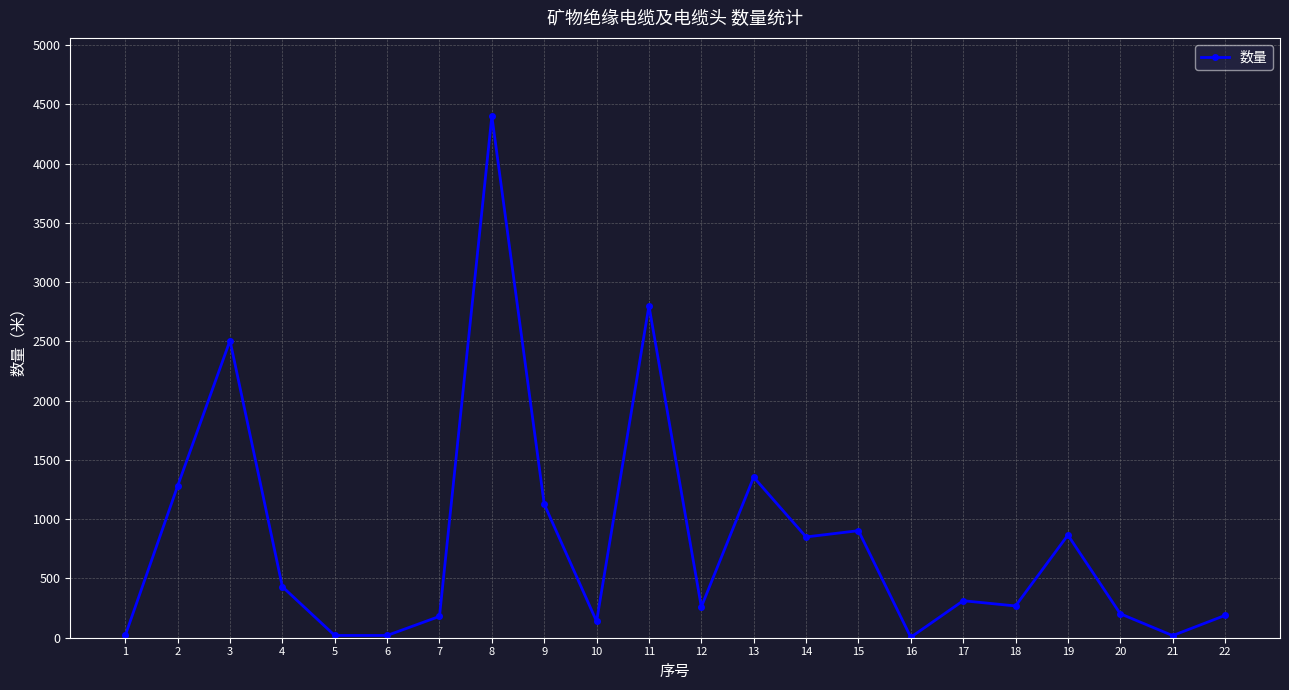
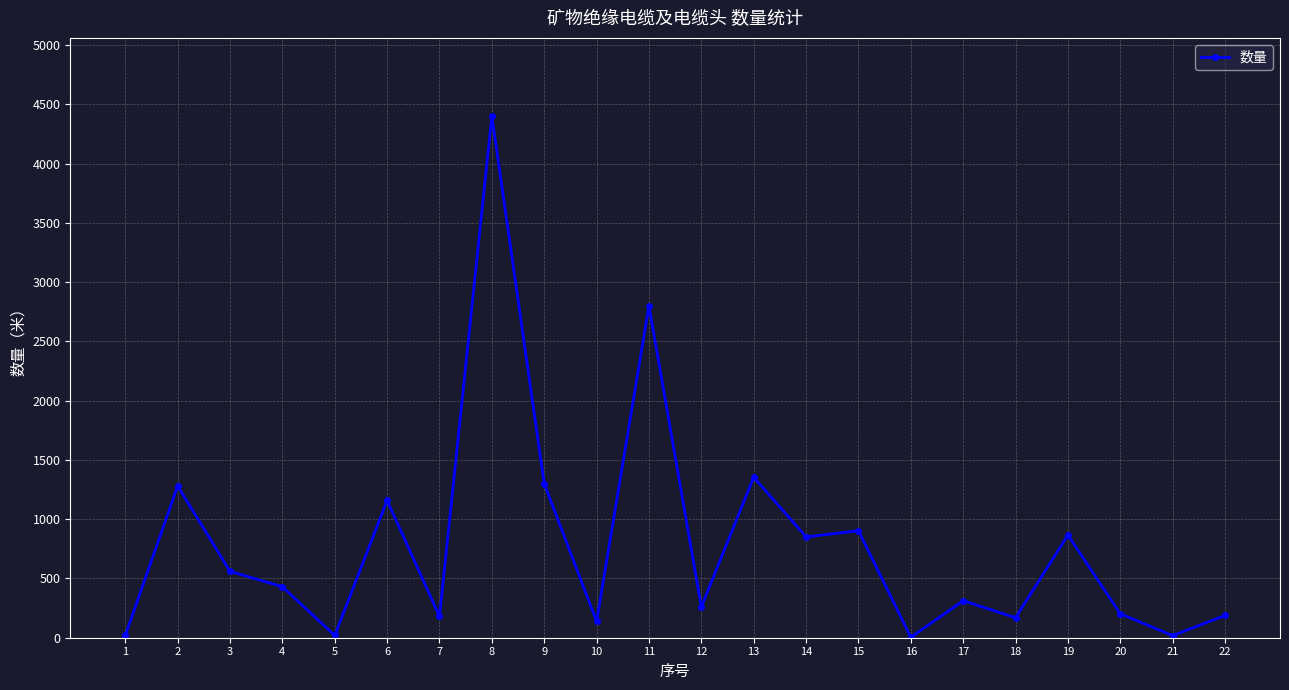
3: 2510 -> 560
6: 20 -> 1160
9: 1130 -> 1300
18: 270 -> 170
